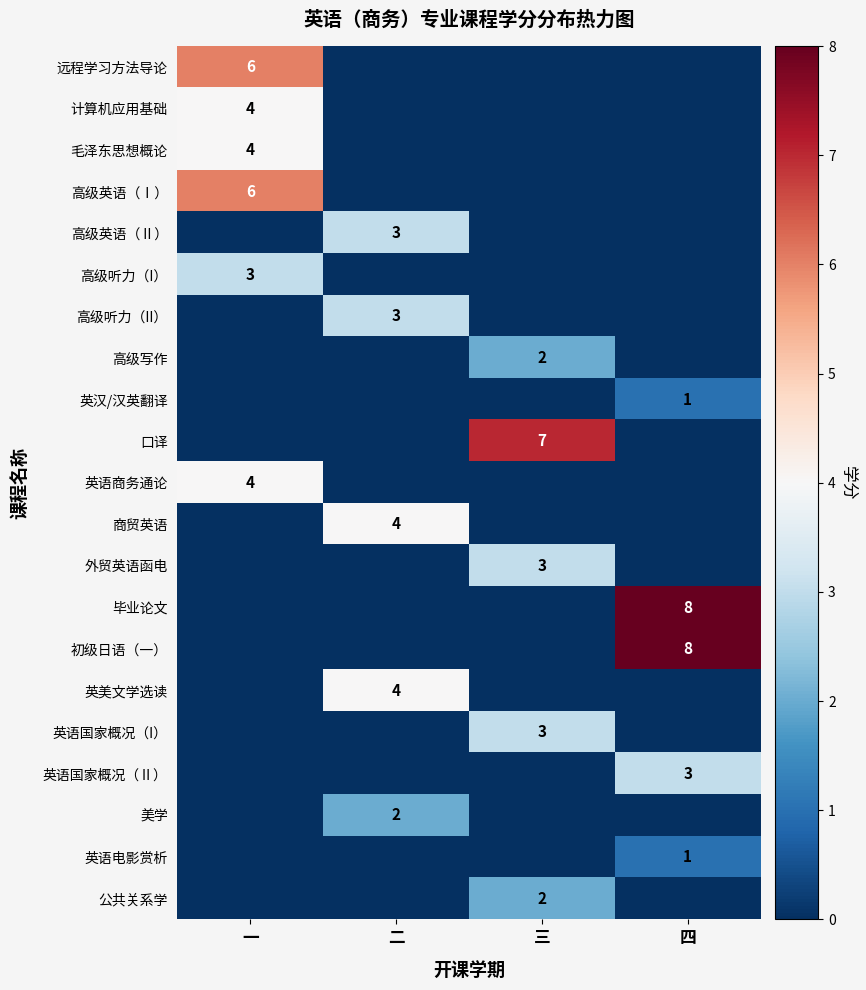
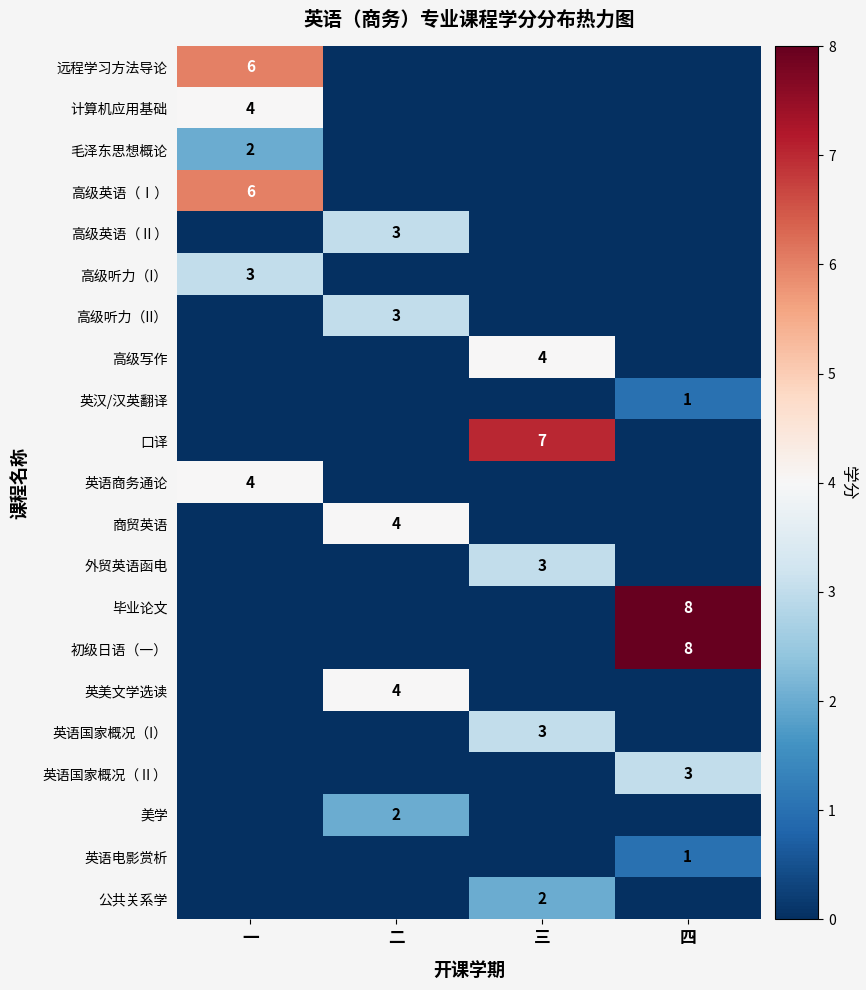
毛泽东思想概论, 一: 4 -> 2
高级写作, 三: 2 -> 4
